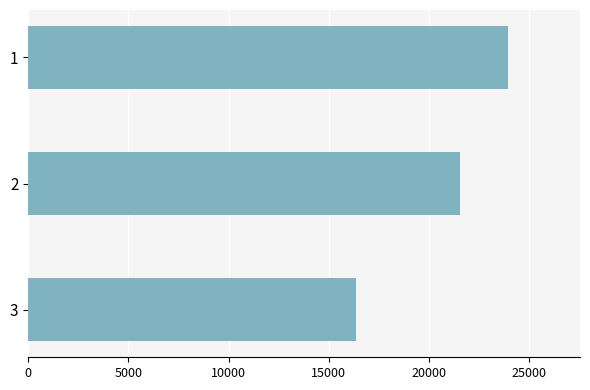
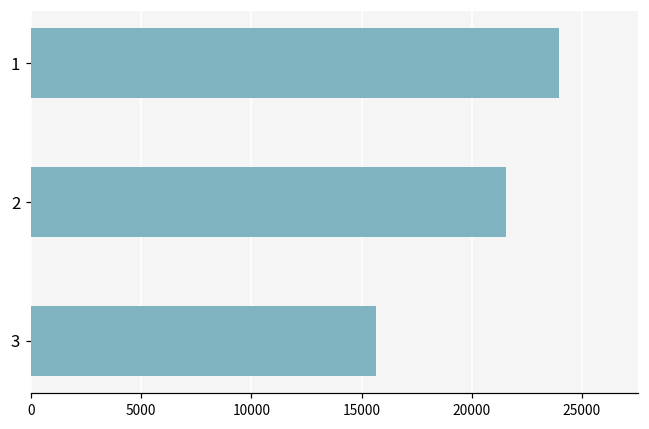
3: 16300 -> 15700
